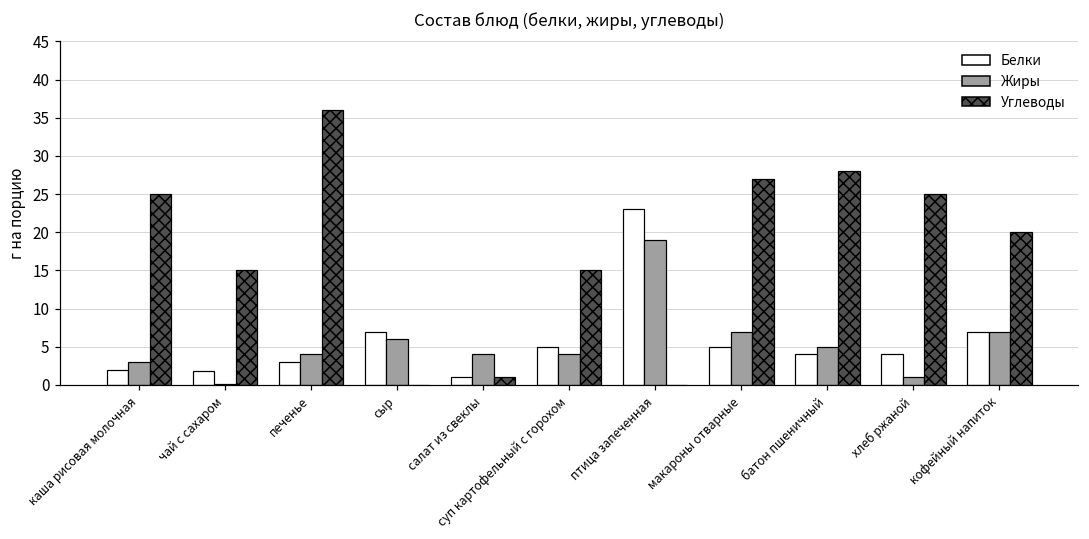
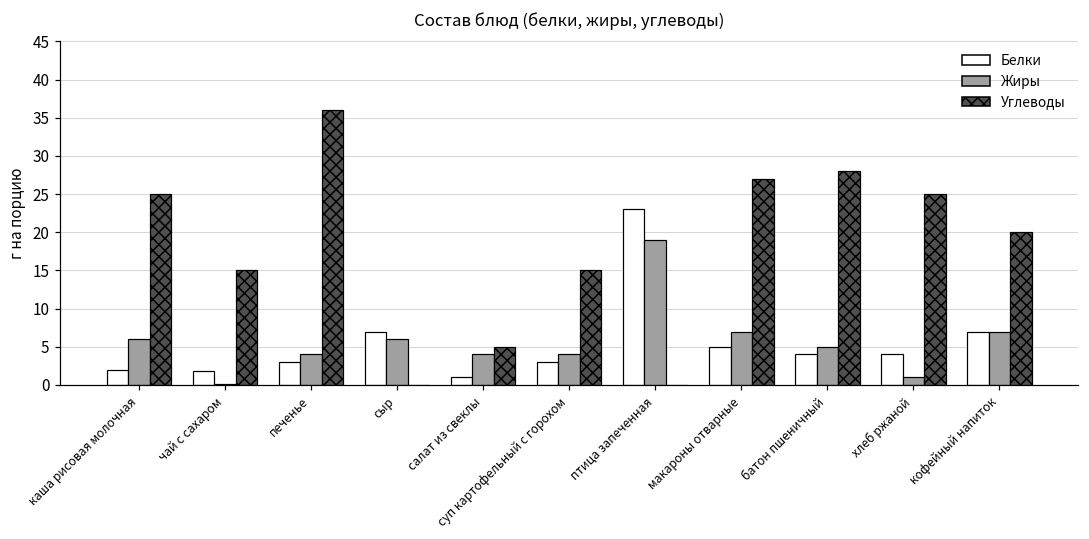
Жиры, каша рисовая молочная: 3 -> 6
Углеводы, салат из свеклы: 1 -> 5
Белки, суп картофельный с горохом: 5 -> 3
